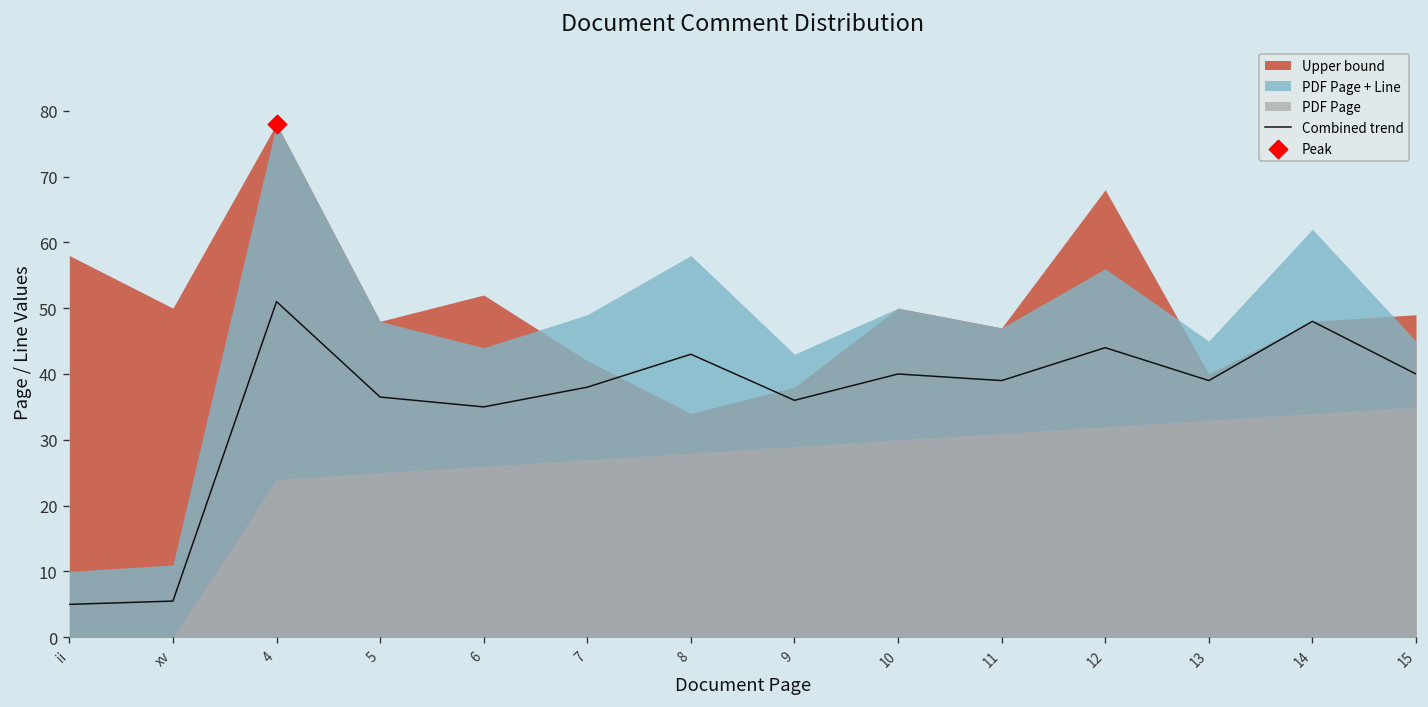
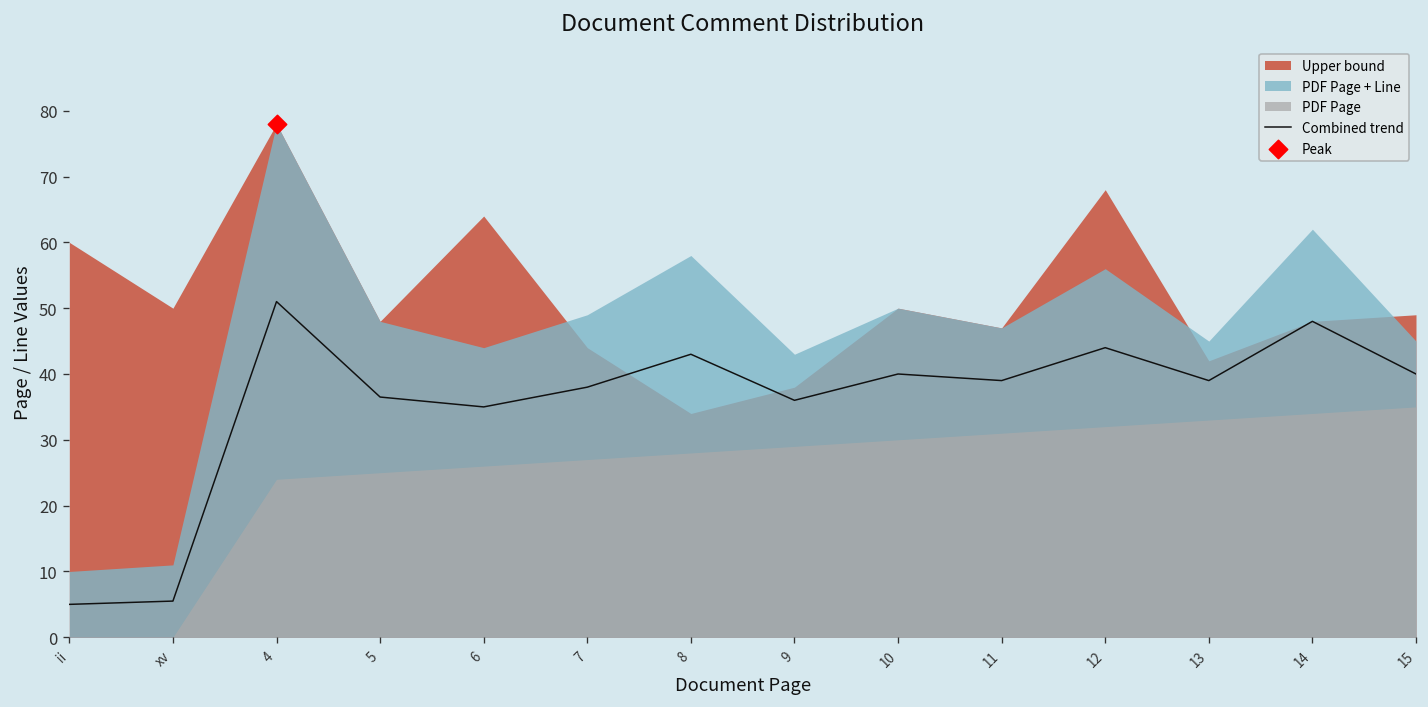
Upper bound, ii: 58 -> 60
Upper bound, 6: 52 -> 64
Upper bound, 7: 42 -> 44
Upper bound, 13: 40 -> 42
